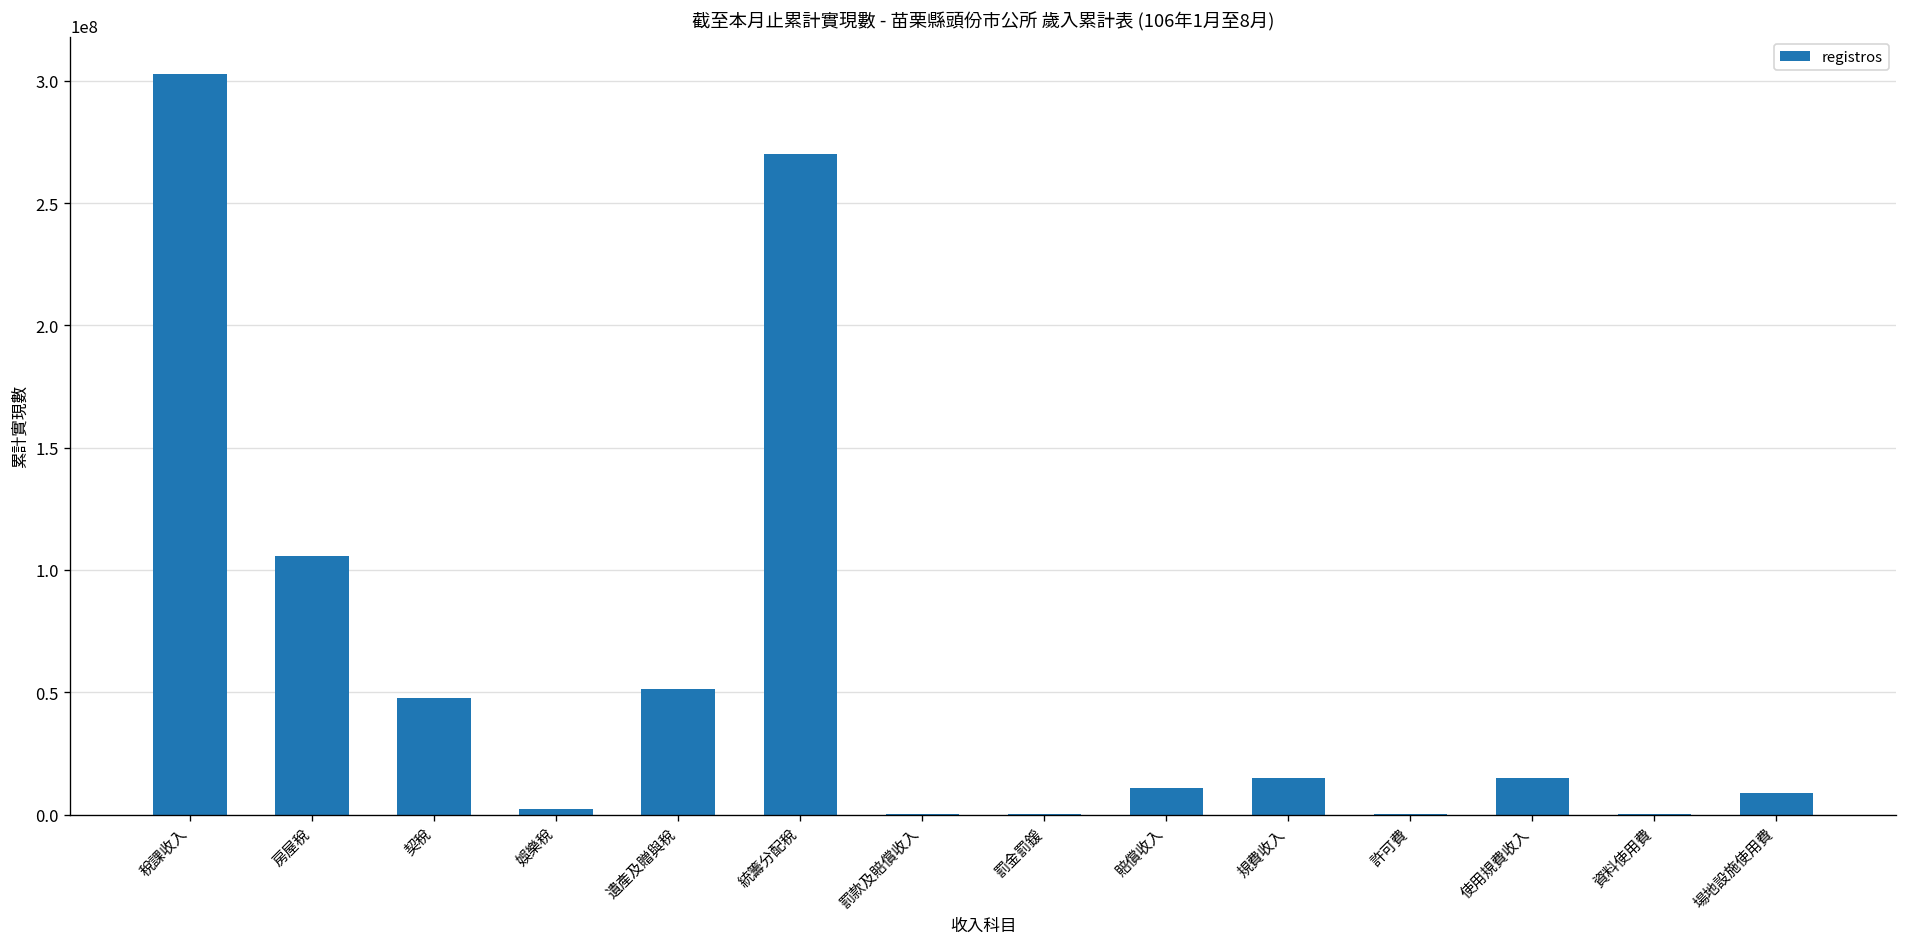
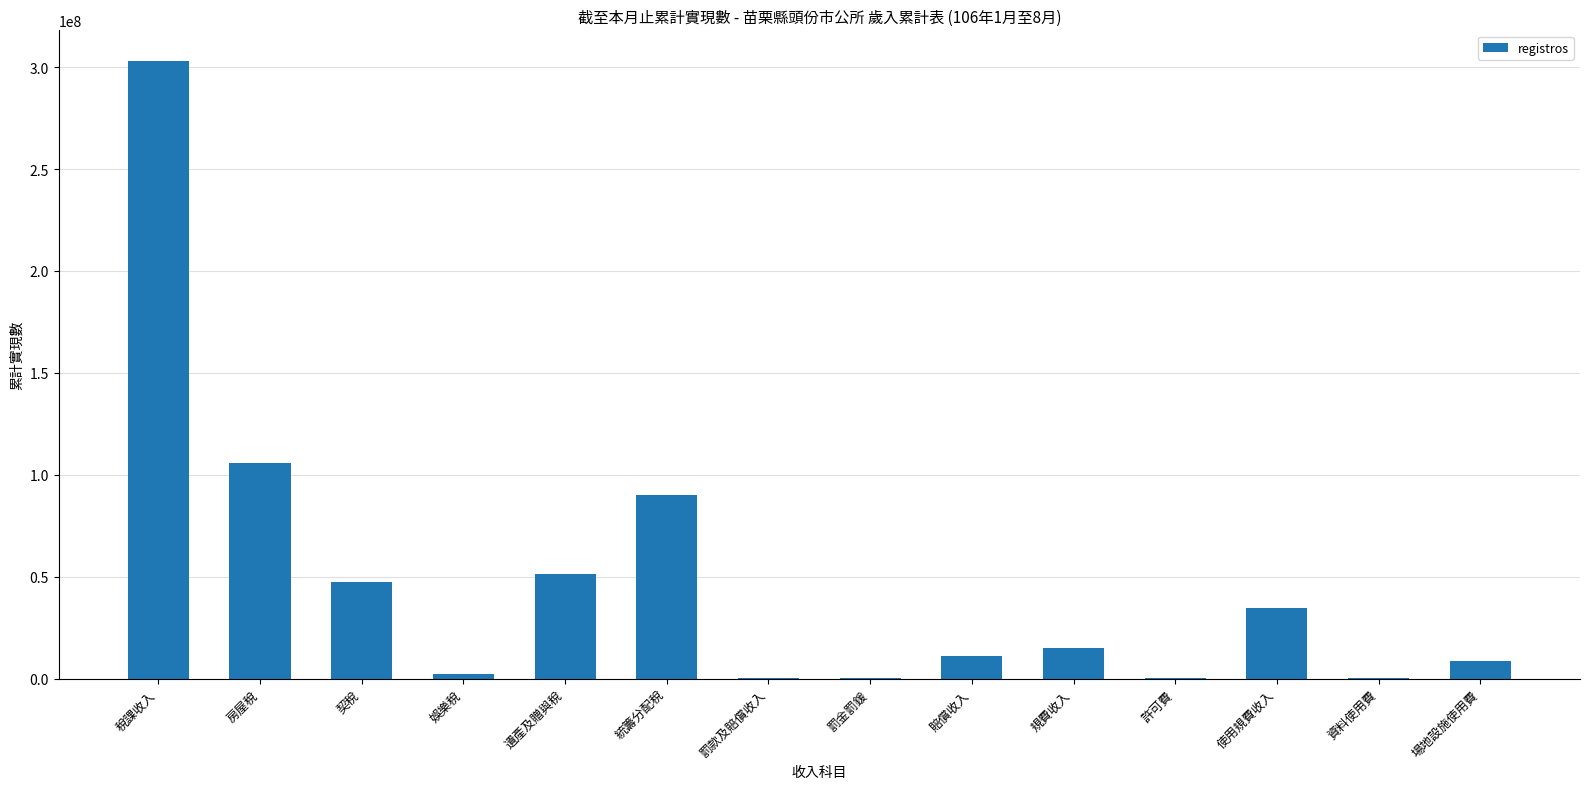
統籌分配稅: 270000000 -> 90000000
使用規費收入: 15000000 -> 35000000
